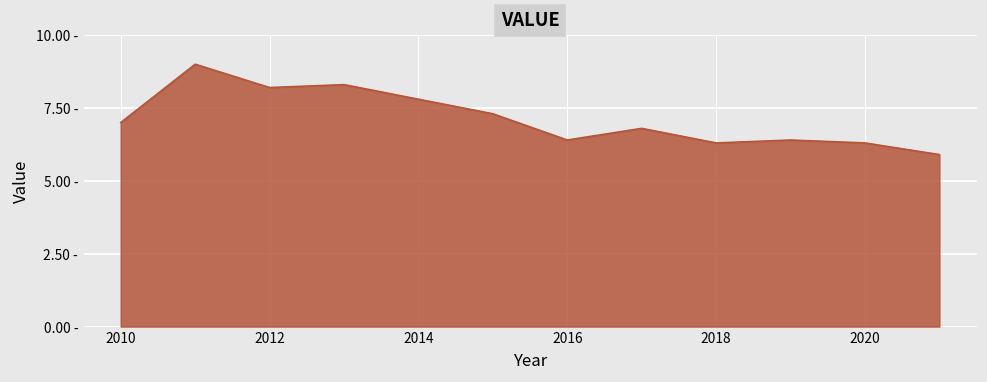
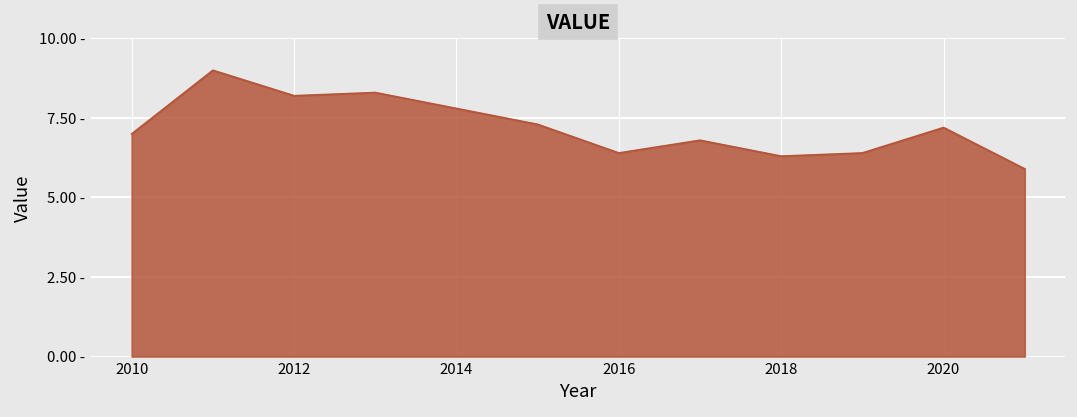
2020: 6.3 - -> 7.2 -
